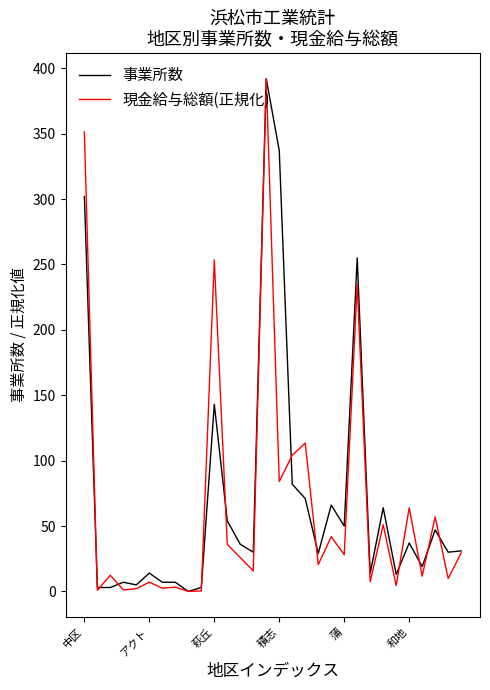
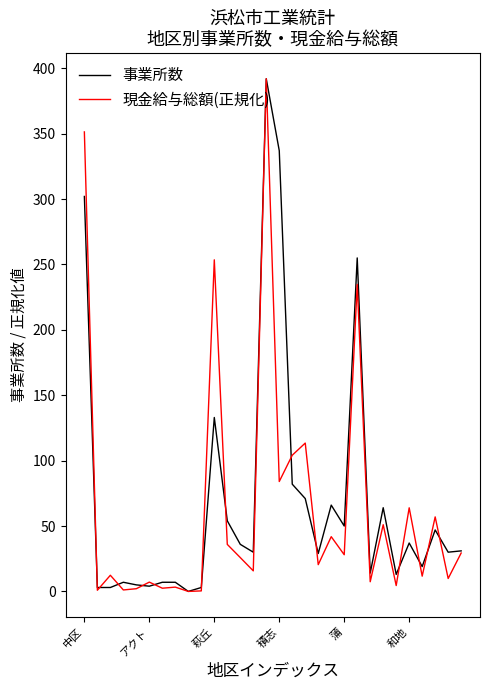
事業所数, アクト: 14 -> 4
事業所数, 萩丘: 143 -> 133
